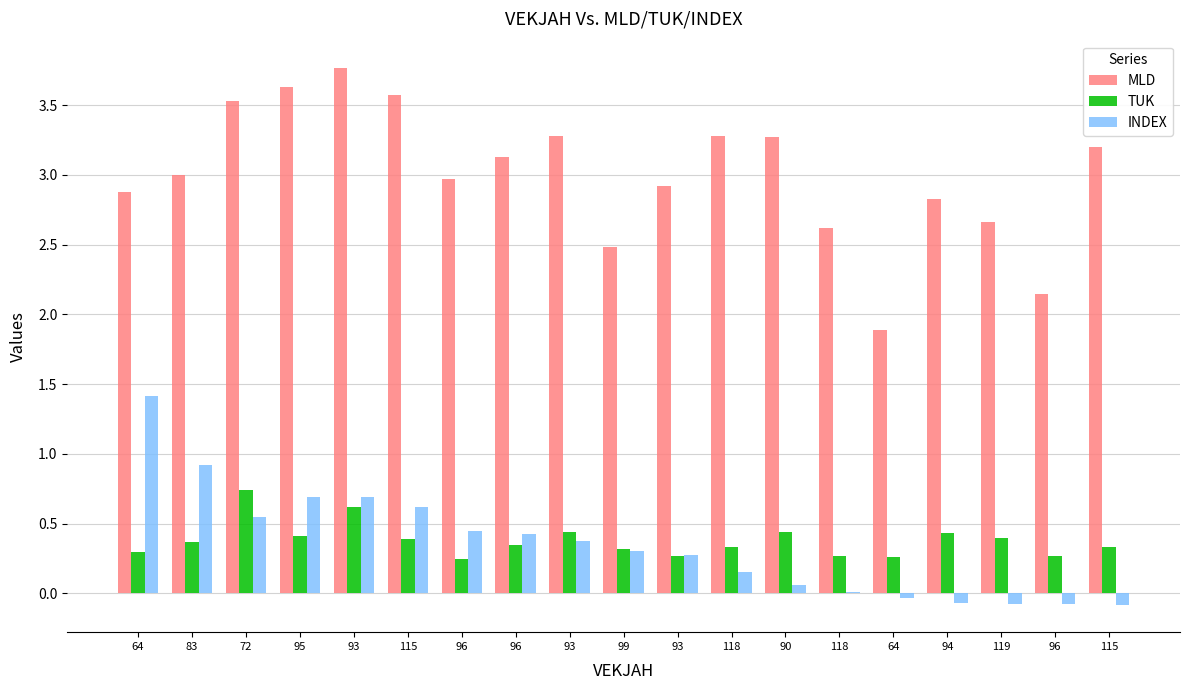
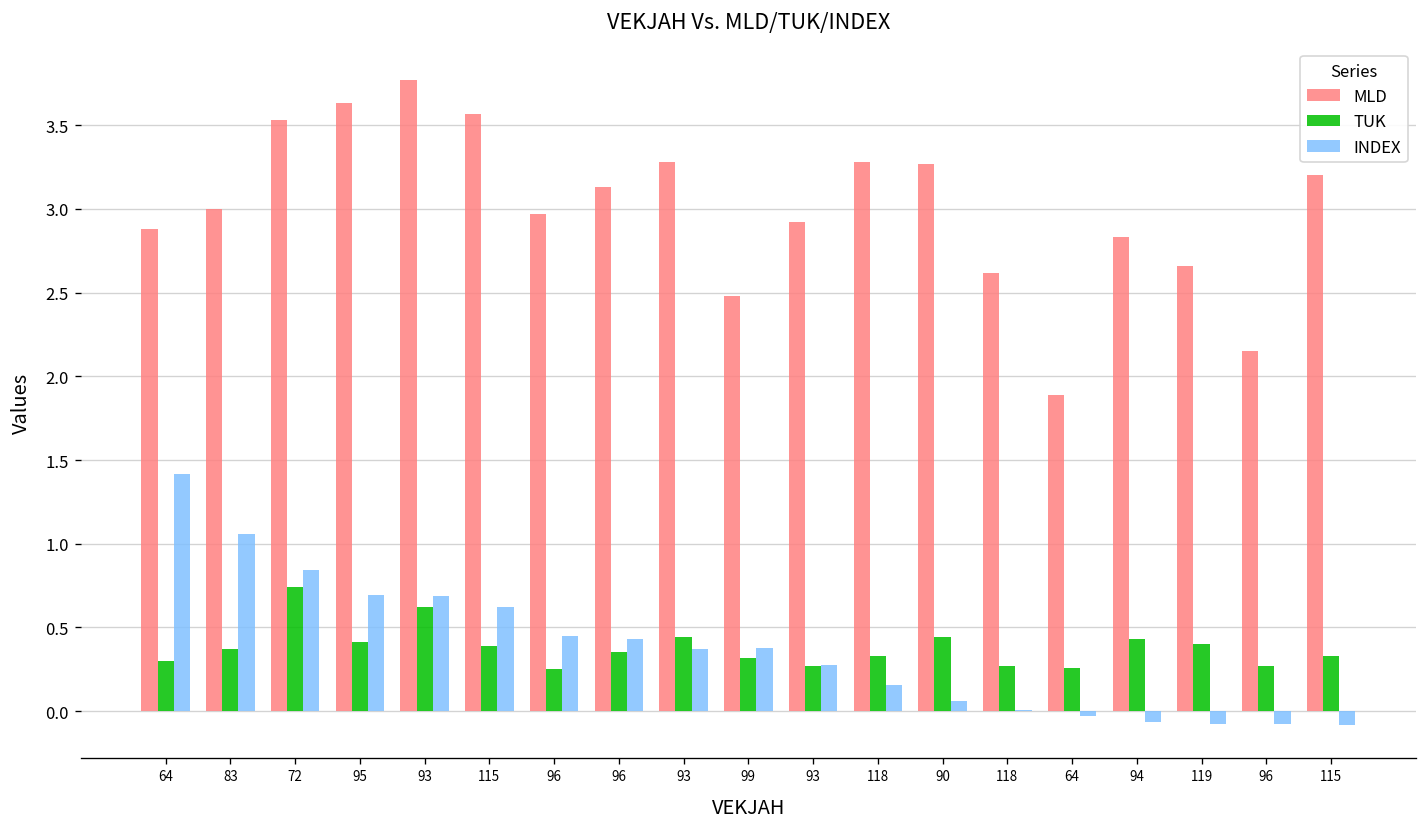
INDEX, 83: 0.92 -> 1.06
INDEX, 72: 0.55 -> 0.84
INDEX, 99: 0.30 -> 0.37
